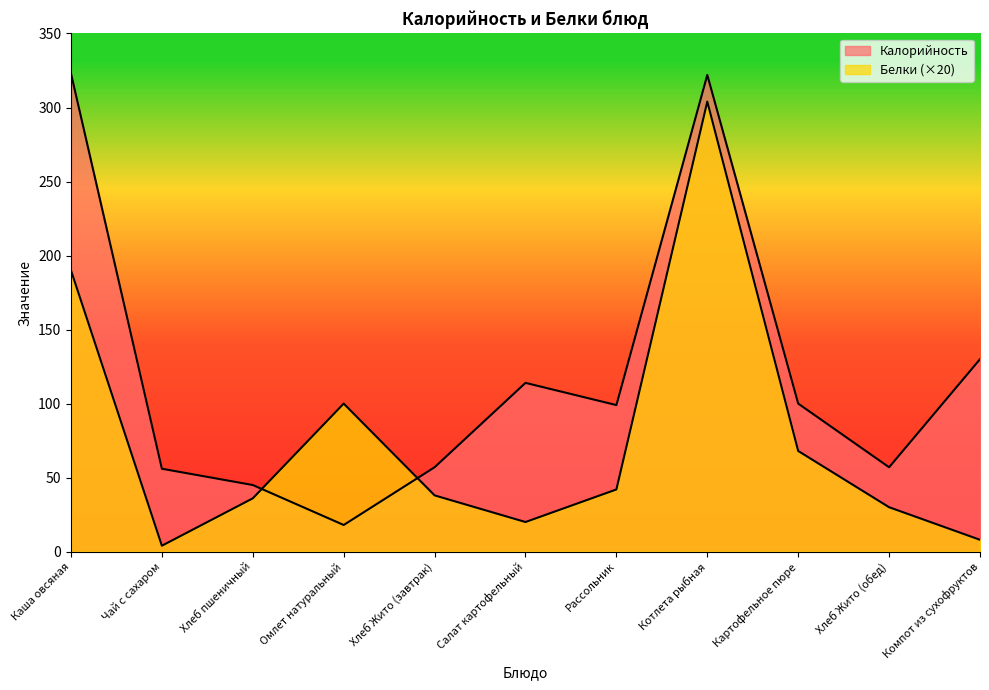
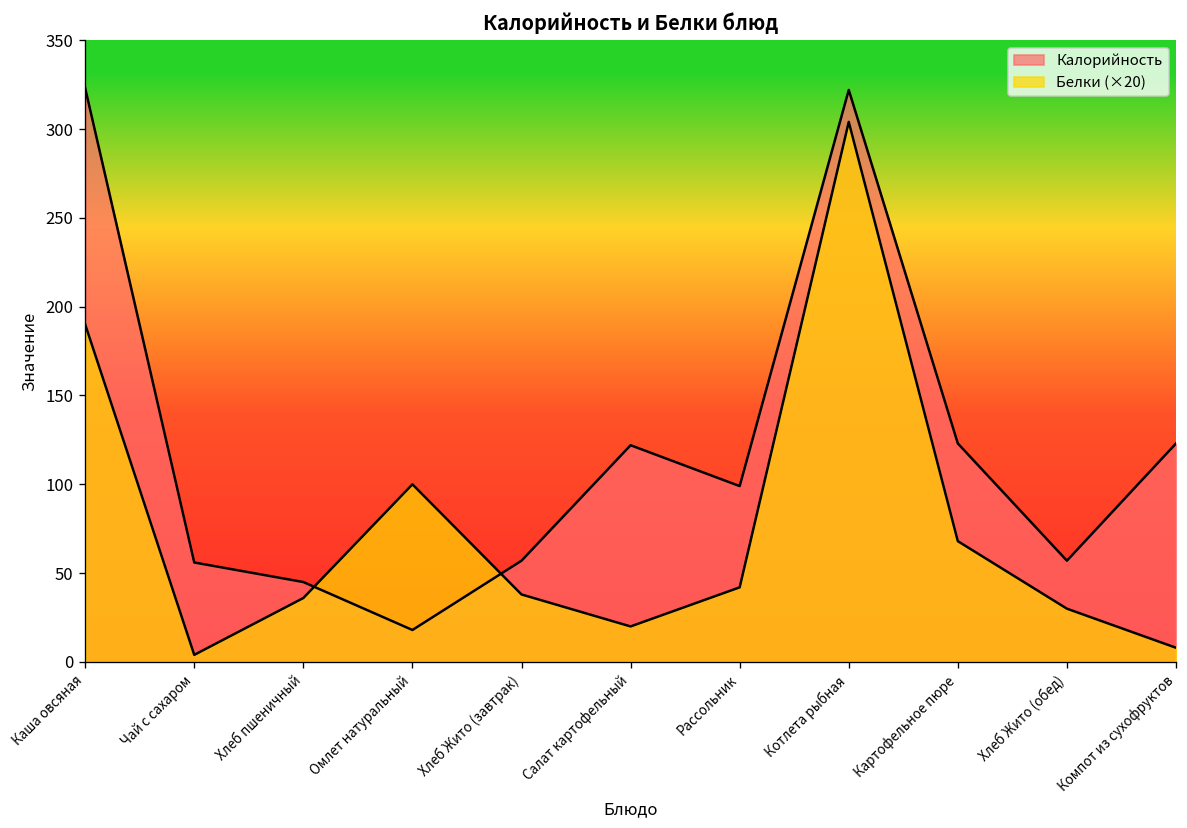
Калорийность, Салат картофельный: 114 -> 122
Калорийность, Картофельное пюре: 100 -> 123
Калорийность, Компот из сухофруктов: 130 -> 123
